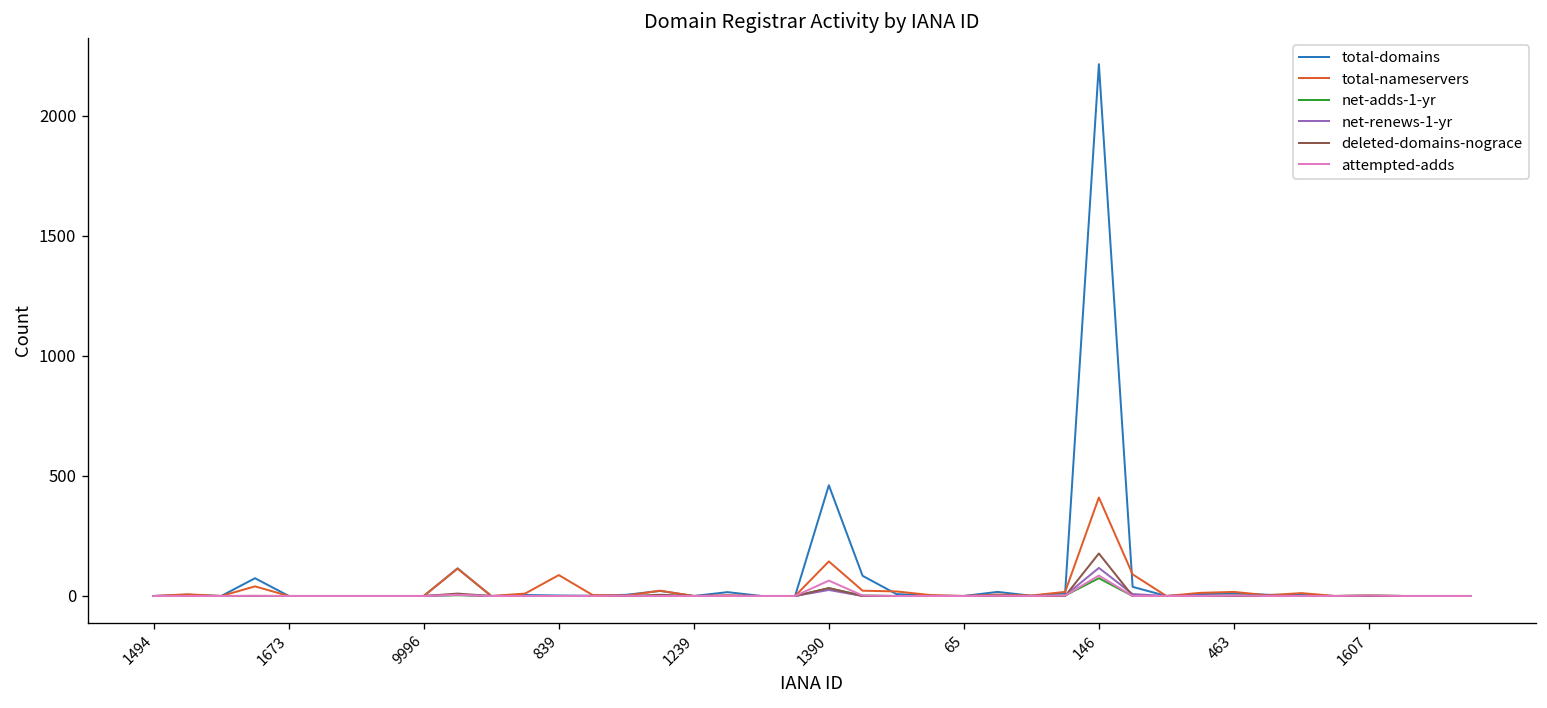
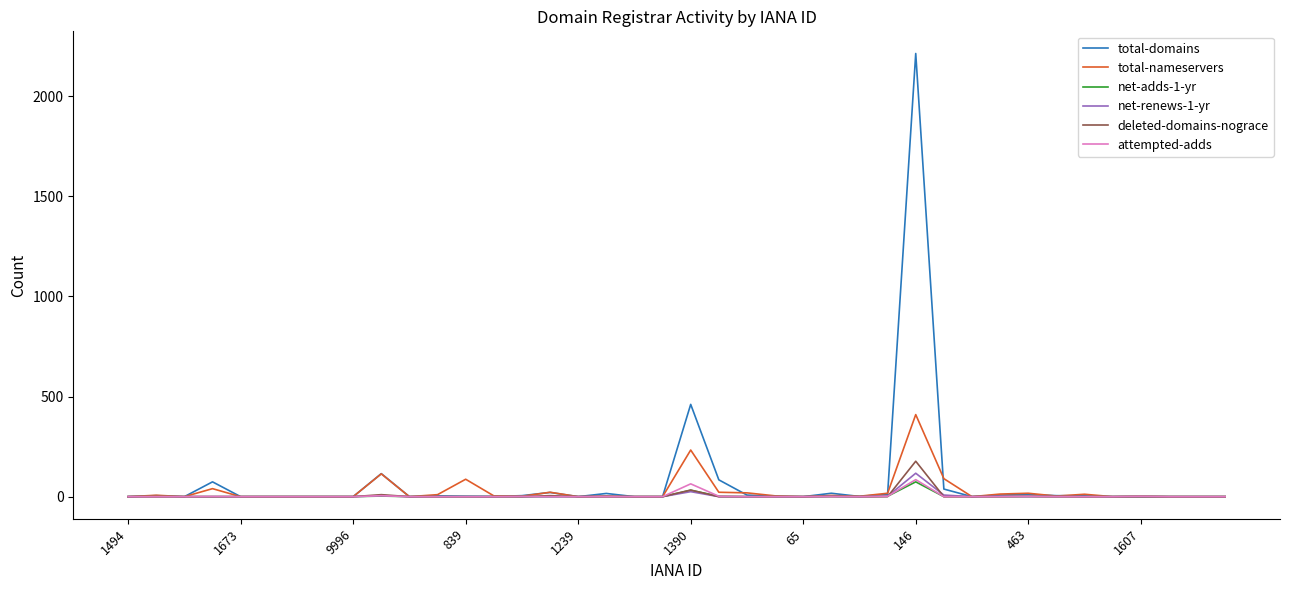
total-nameservers, 1390: 140 -> 230
